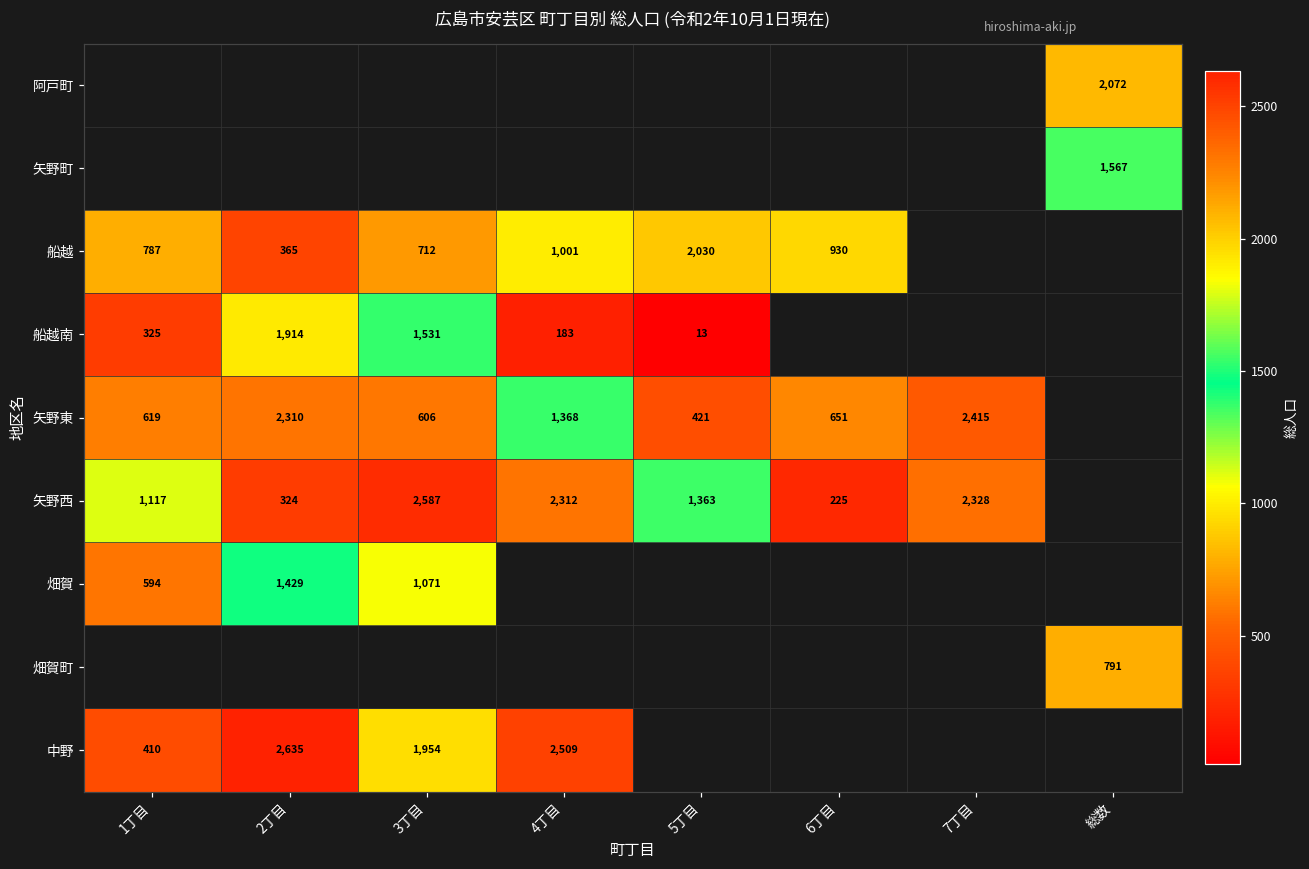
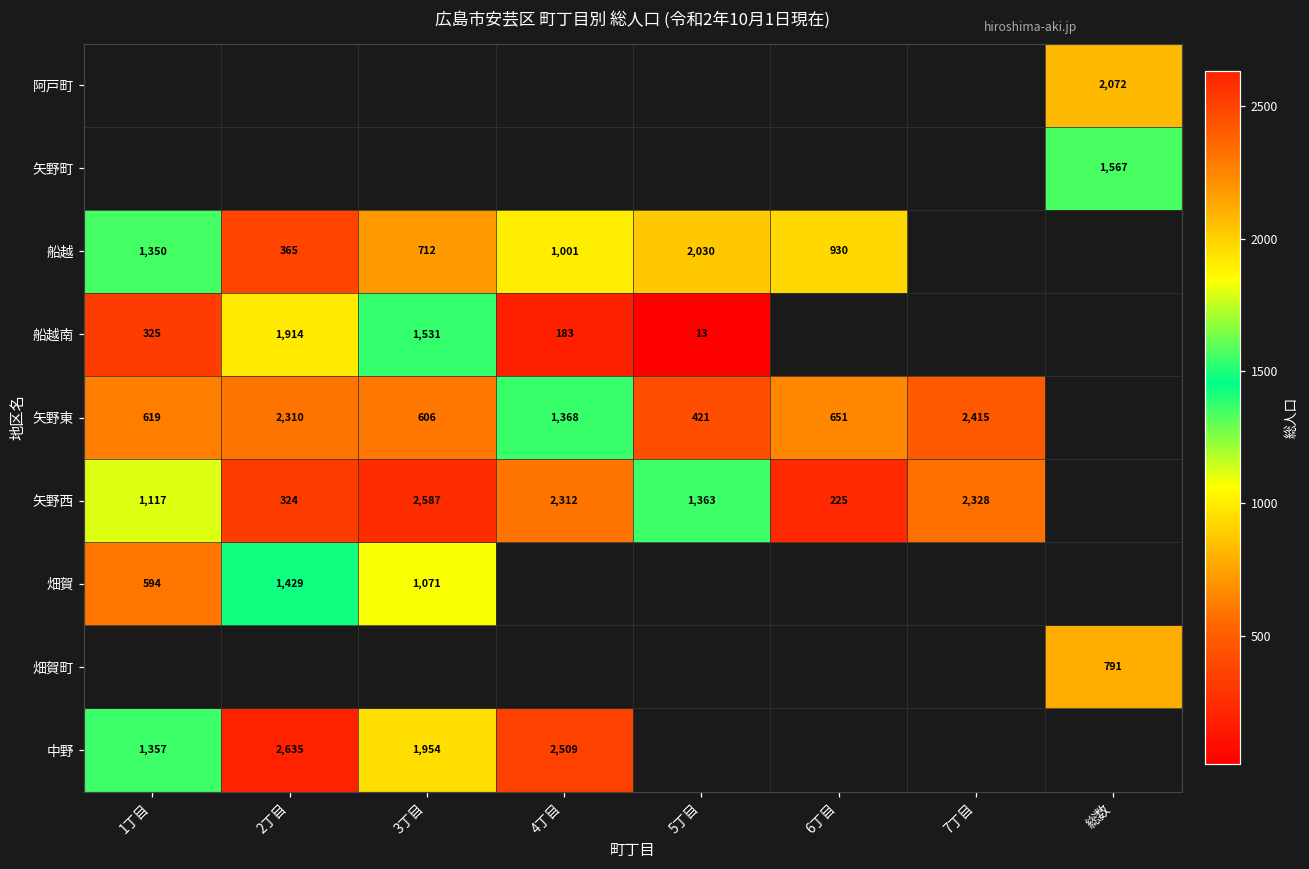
船越, 1丁目: 787 -> 1,350
中野, 1丁目: 410 -> 1,357
